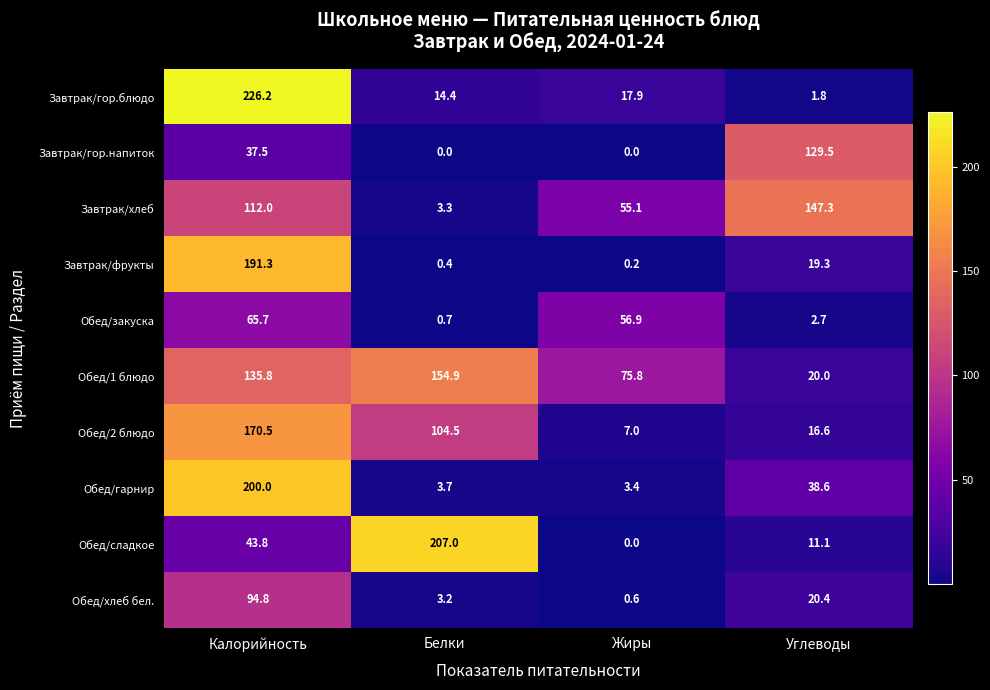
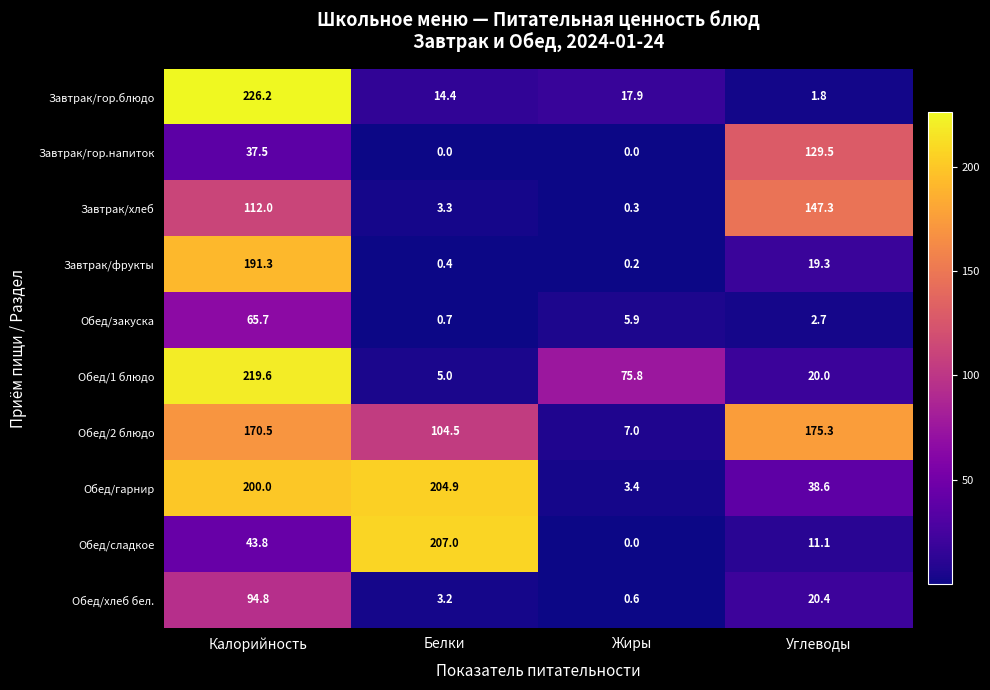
Завтрак/хлеб, Жиры: 55.1 -> 0.3
Обед/закуска, Жиры: 56.9 -> 5.9
Обед/1 блюдо, Калорийность: 135.8 -> 219.6
Обед/1 блюдо, Белки: 154.9 -> 5.0
Обед/2 блюдо, Углеводы: 16.6 -> 175.3
Обед/гарнир, Белки: 3.7 -> 204.9
